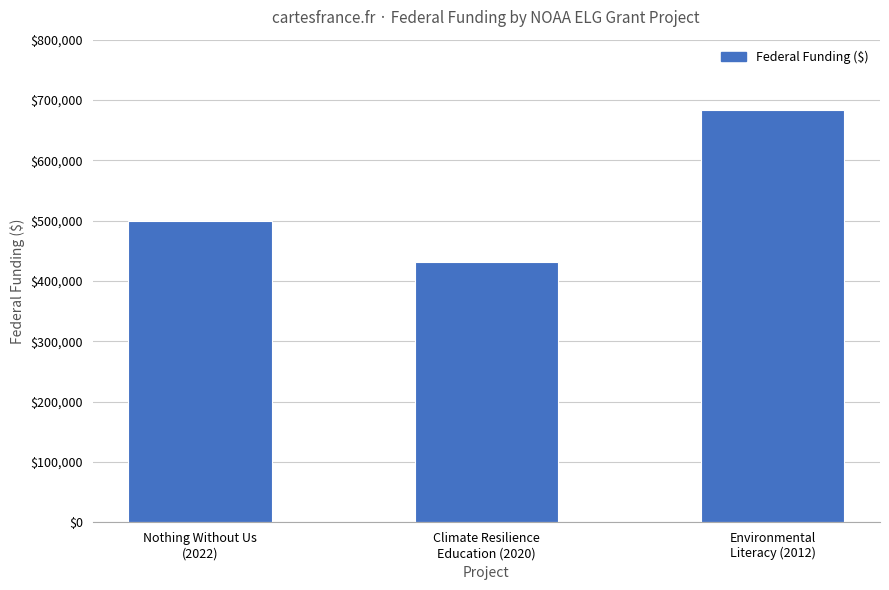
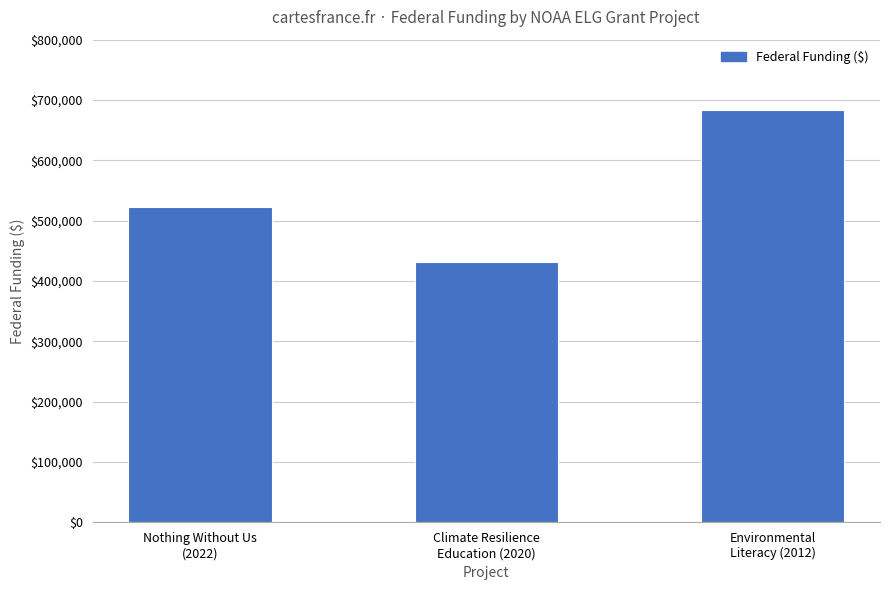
Nothing Without Us (2022): $500,000 -> $520,000
